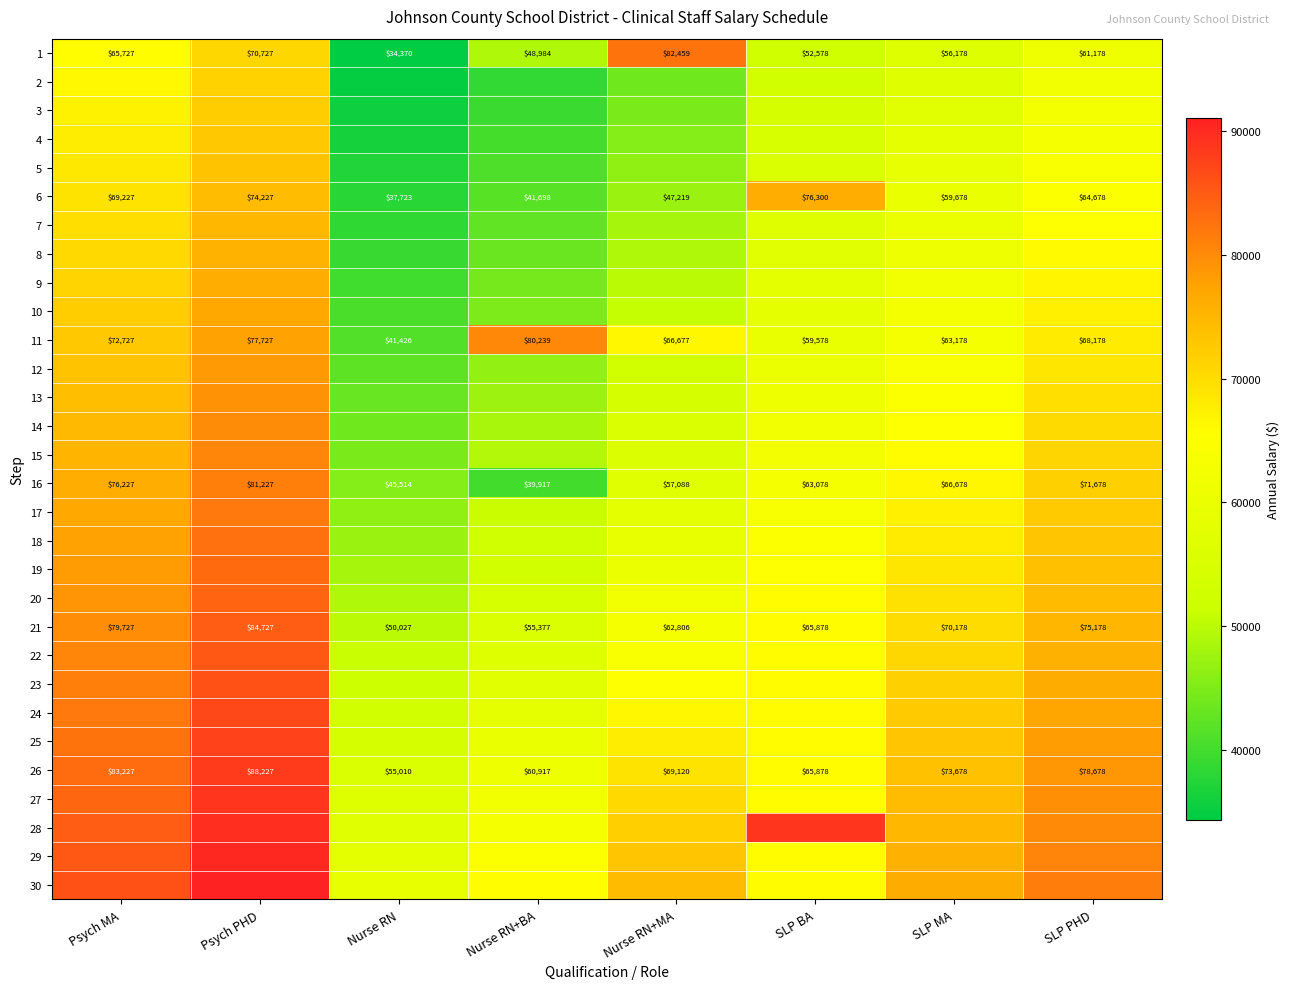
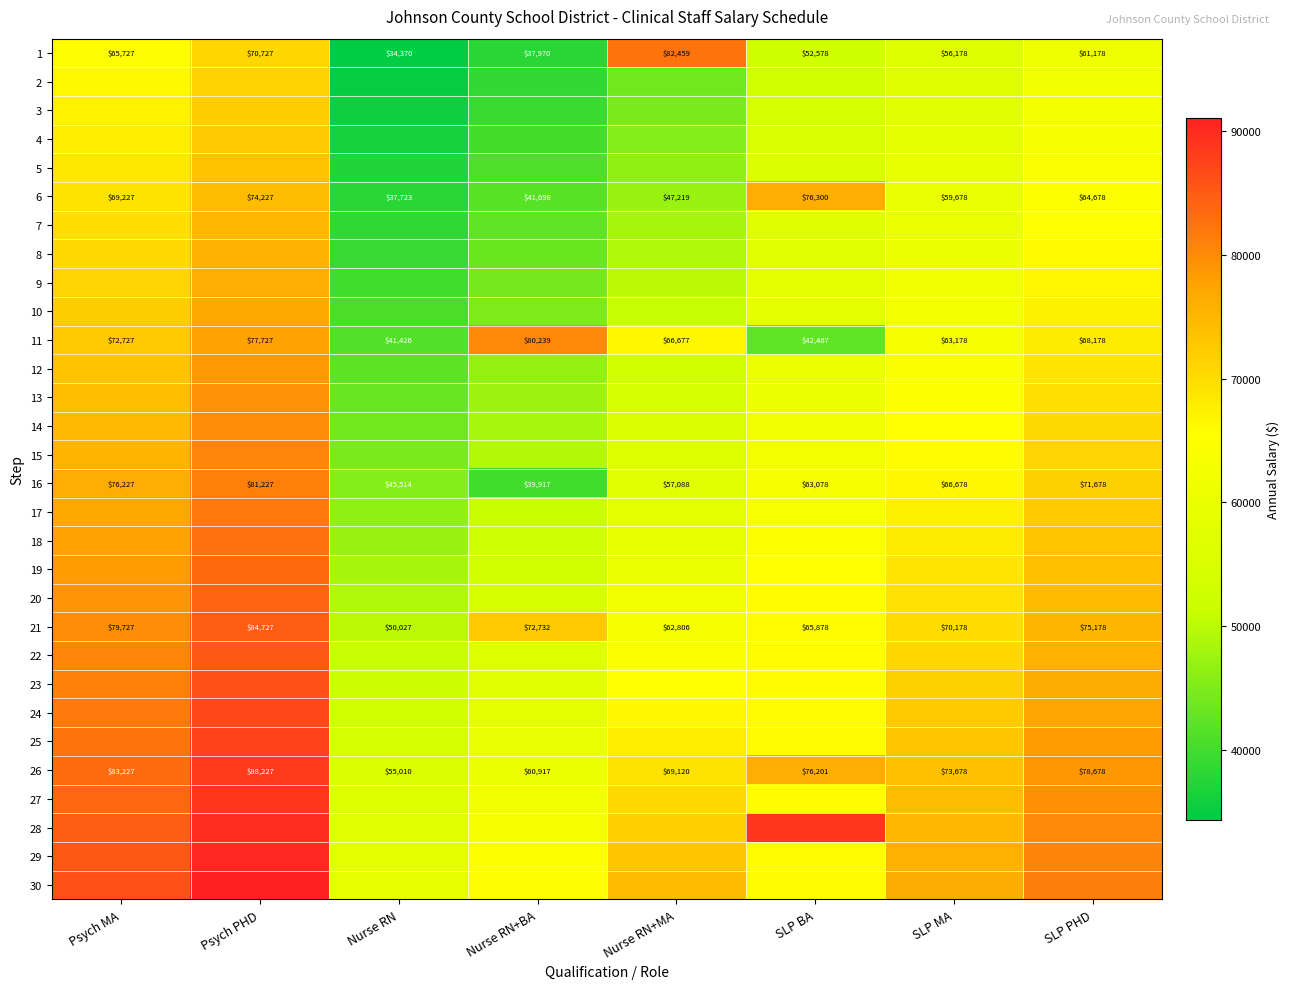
1, Nurse RN+BA: $48,984 -> $37,970
11, SLP BA: $59,578 -> $42,467
21, Nurse RN+BA: $55,377 -> $72,732
26, SLP BA: $65,878 -> $76,201
